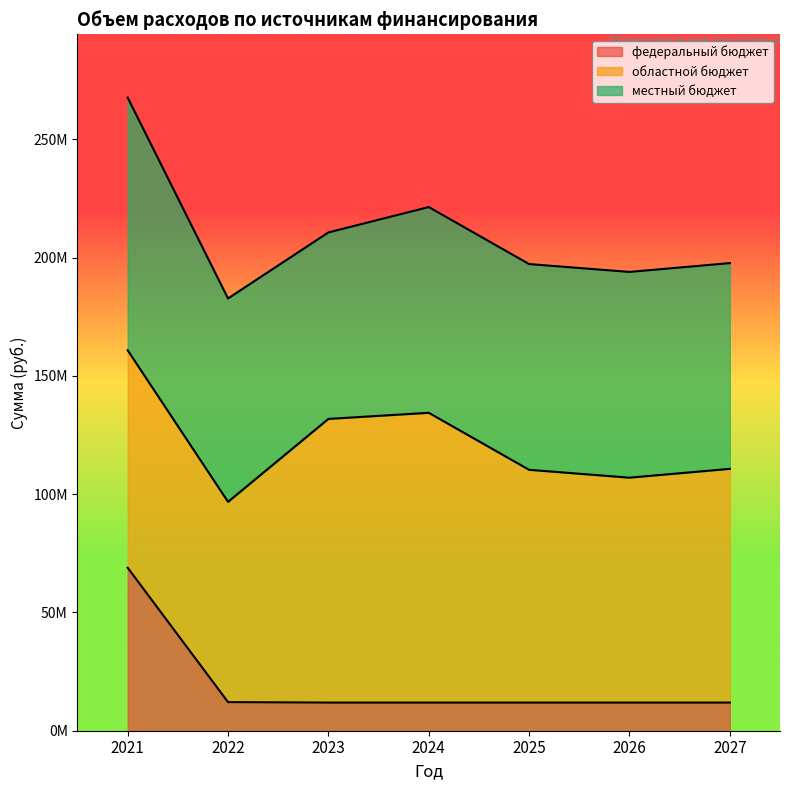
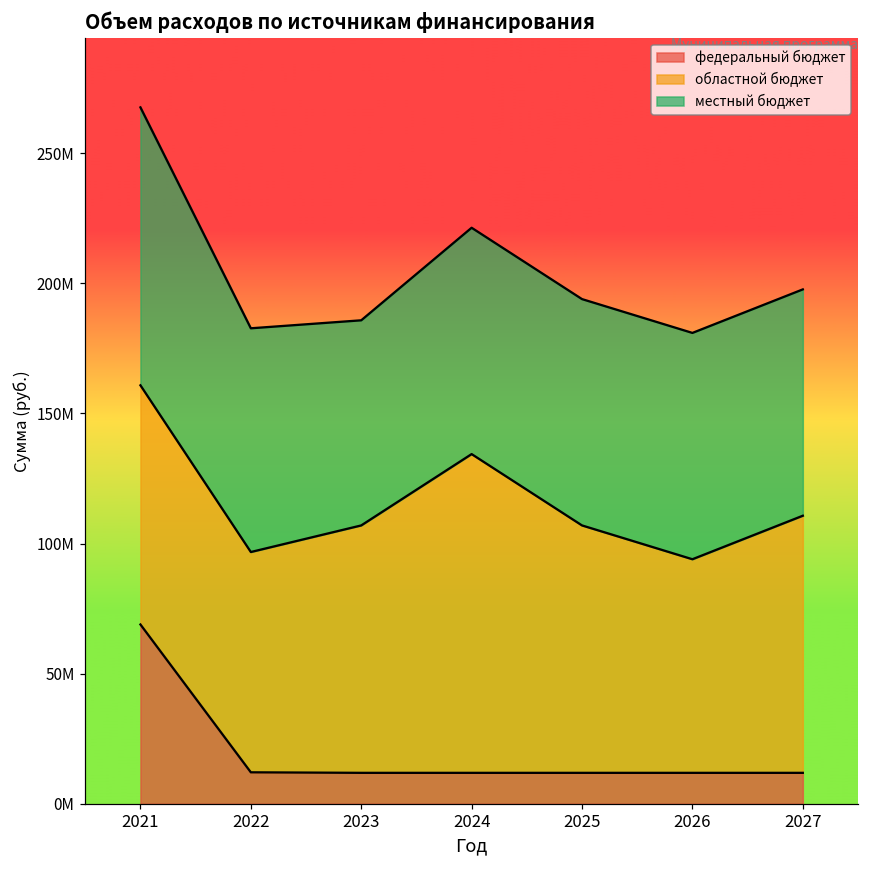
областной бюджет, 2023: 120000000 -> 95000000
областной бюджет, 2025: 98000000 -> 95000000
областной бюджет, 2026: 95000000 -> 82000000
